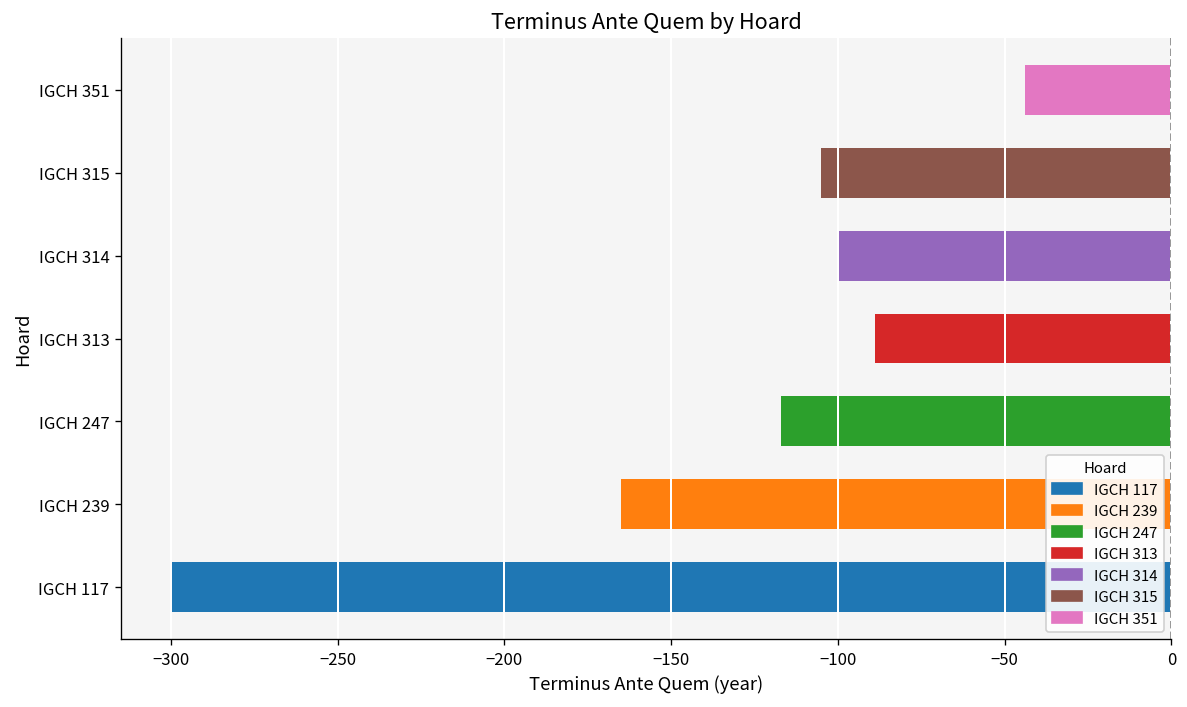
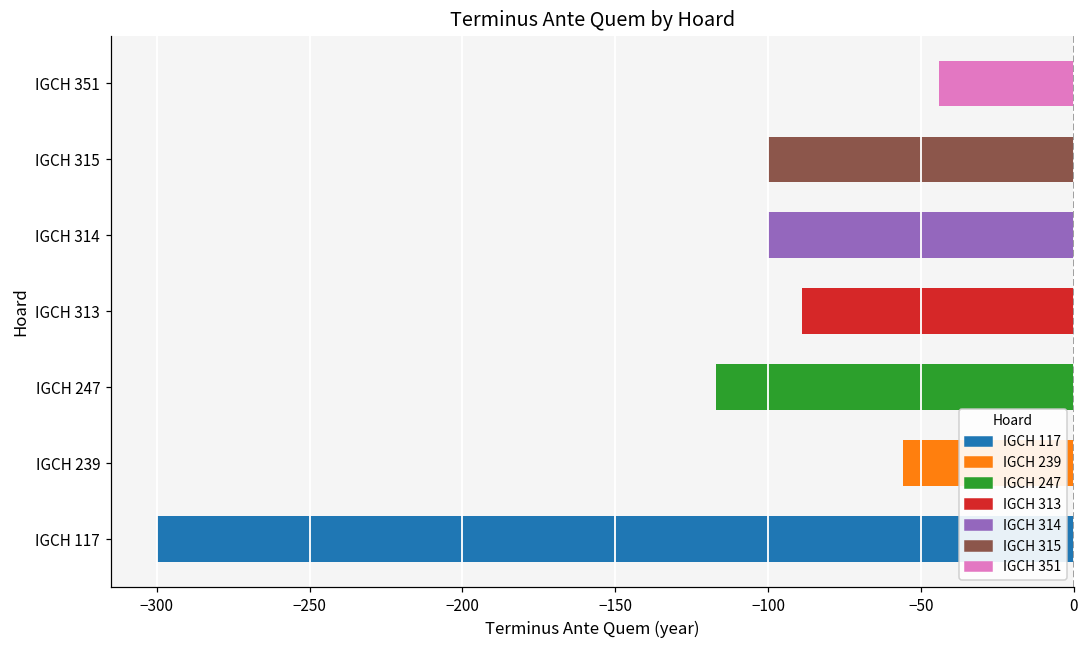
IGCH 315: -105 -> -100
IGCH 239: -165 -> -56
